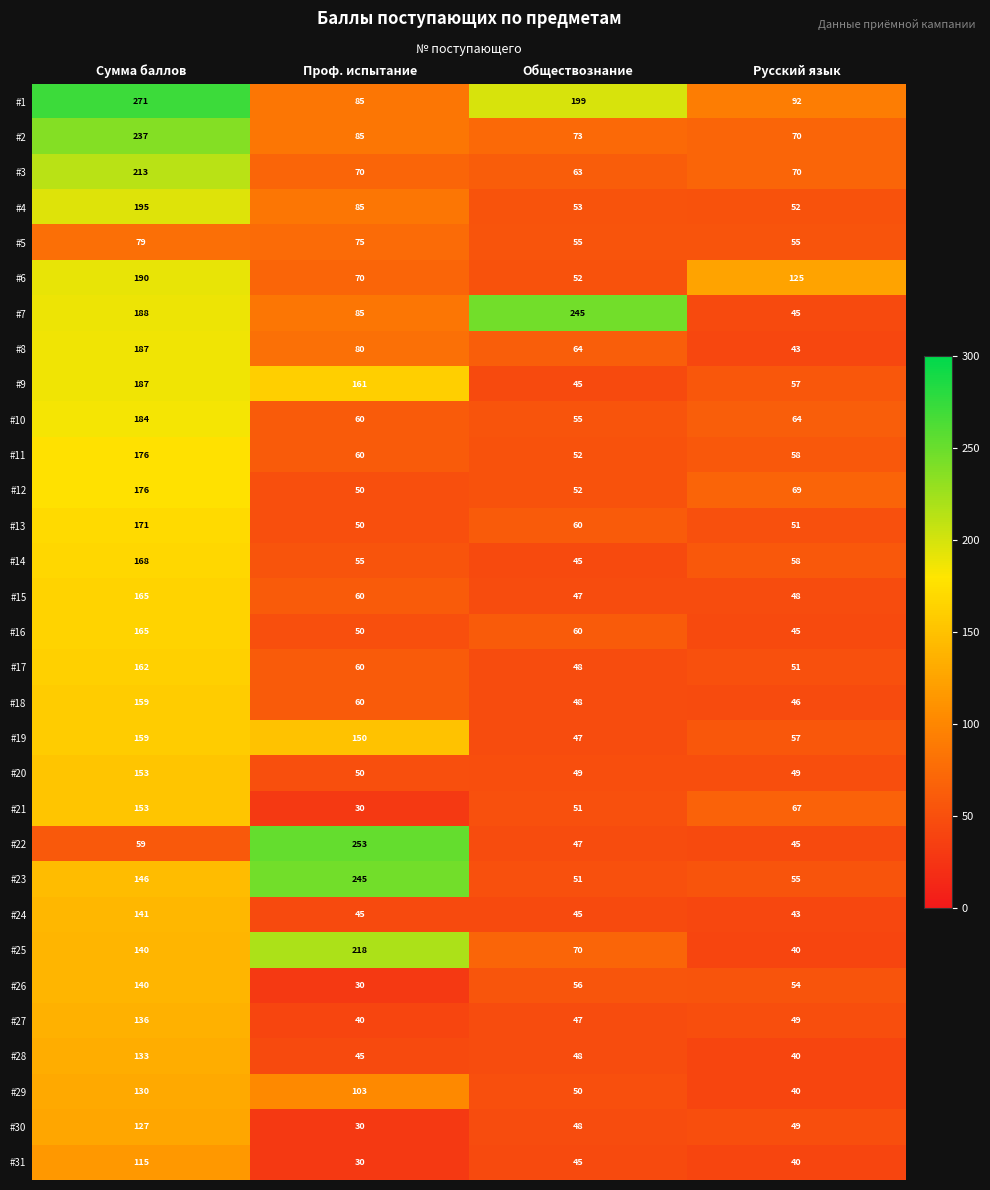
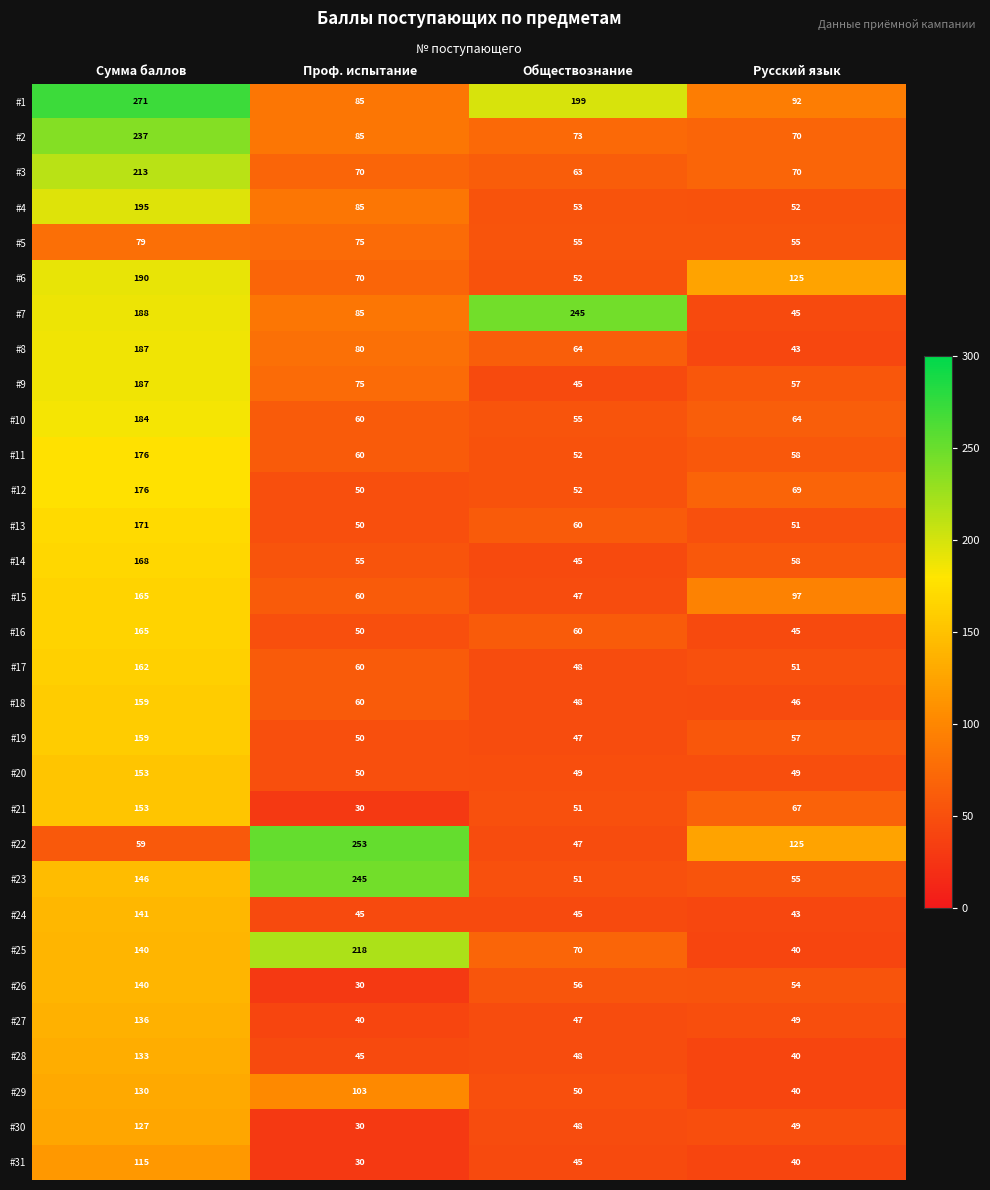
#9, Проф. испытание: 161 -> 75
#15, Русский язык: 48 -> 97
#19, Проф. испытание: 150 -> 50
#22, Русский язык: 45 -> 125
